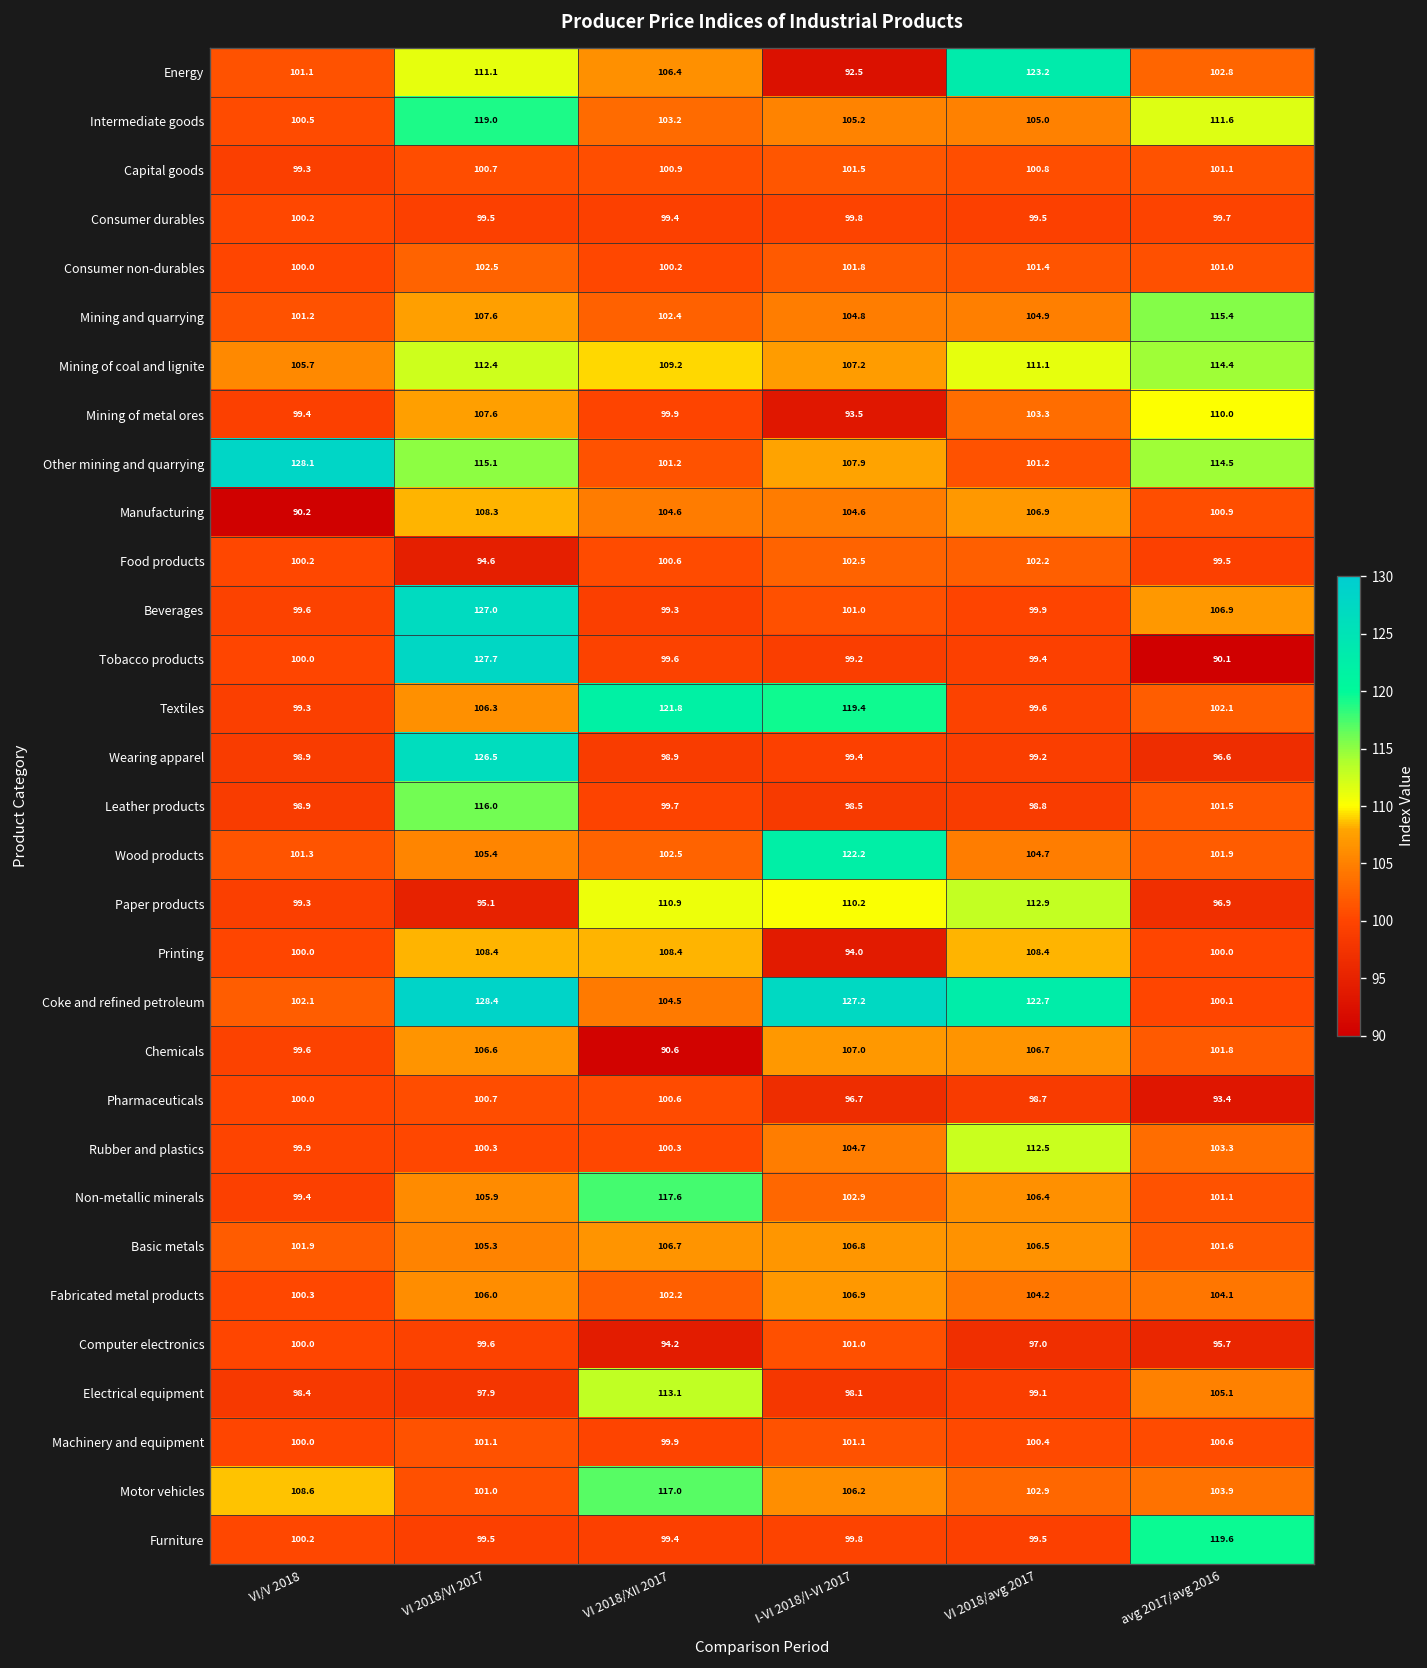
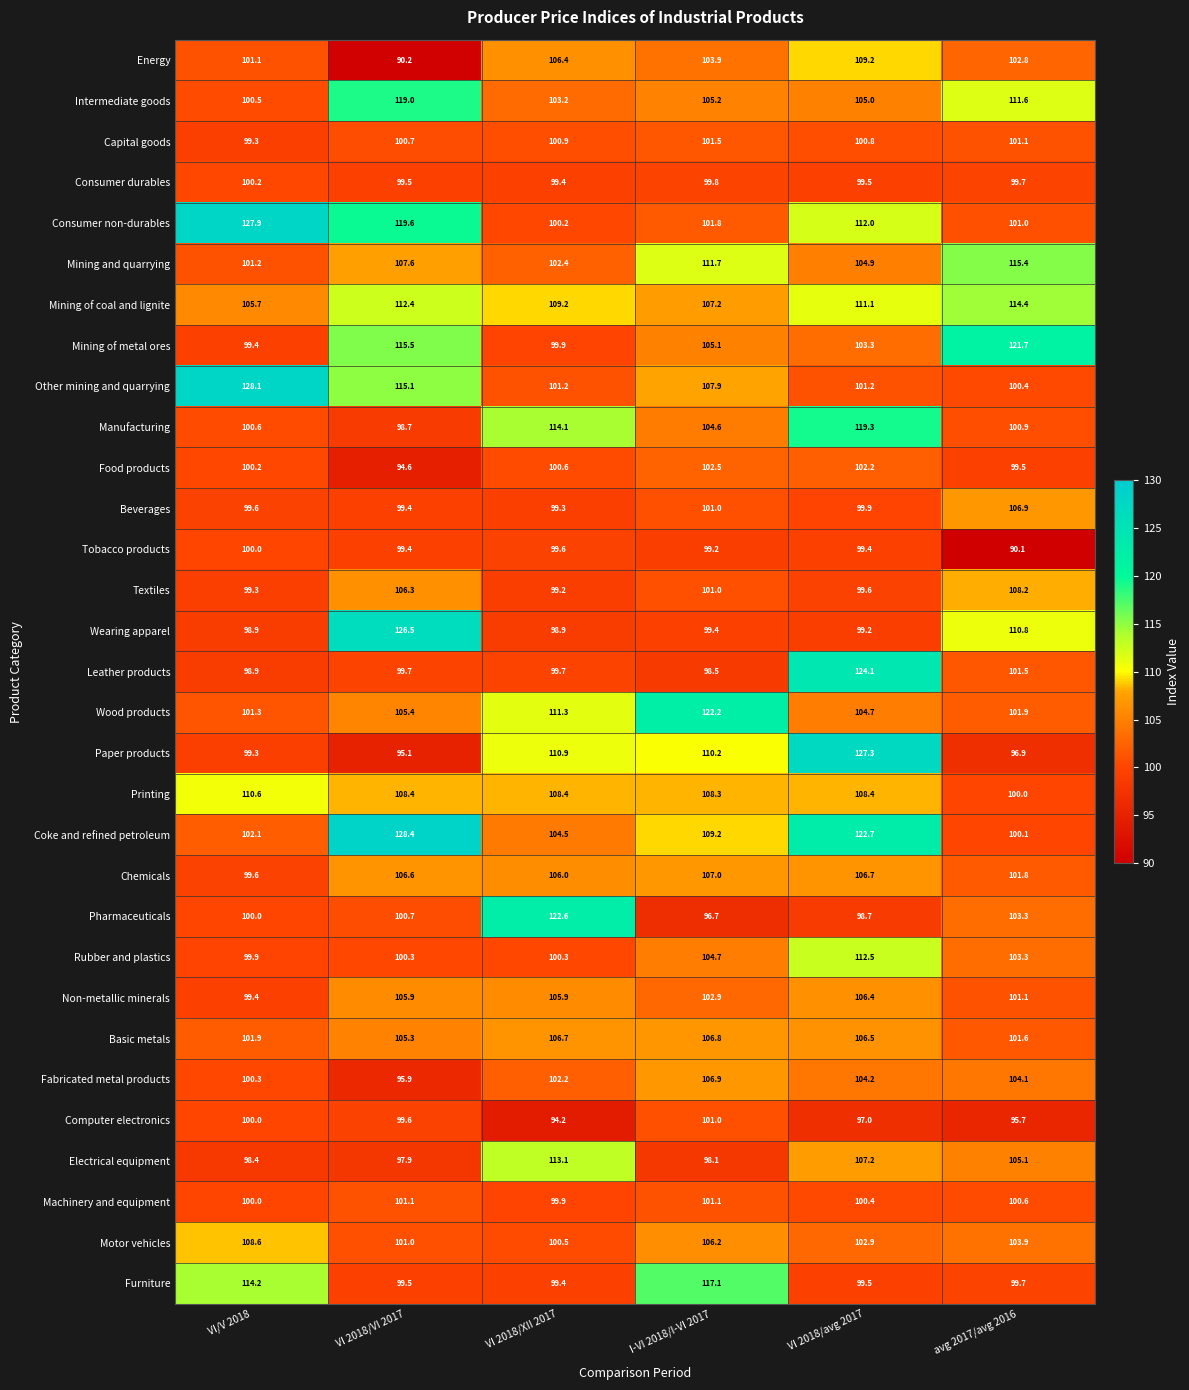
Energy, VI 2018/VI 2017: 111.1 -> 90.2
Energy, I-VI 2018/I-VI 2017: 92.5 -> 103.9
Energy, VI 2018/avg 2017: 123.2 -> 109.2
Consumer non-durables, VI/V 2018: 100.0 -> 127.9
Consumer non-durables, VI 2018/VI 2017: 102.5 -> 119.6
Consumer non-durables, VI 2018/avg 2017: 101.4 -> 112.0
Mining and quarrying, I-VI 2018/I-VI 2017: 104.8 -> 111.7
Mining of metal ores, VI 2018/VI 2017: 107.6 -> 115.5
Mining of metal ores, I-VI 2018/I-VI 2017: 93.5 -> 105.1
Mining of metal ores, avg 2017/avg 2016: 110.0 -> 121.7
Other mining and quarrying, avg 2017/avg 2016: 114.5 -> 100.4
Manufacturing, VI/V 2018: 90.2 -> 100.6
Manufacturing, VI 2018/VI 2017: 108.3 -> 98.7
Manufacturing, VI 2018/XII 2017: 104.6 -> 114.1
Manufacturing, VI 2018/avg 2017: 106.9 -> 119.3
Beverages, VI 2018/VI 2017: 127.0 -> 99.4
Tobacco products, VI 2018/VI 2017: 127.7 -> 99.4
Textiles, VI 2018/XII 2017: 121.8 -> 99.2
Textiles, I-VI 2018/I-VI 2017: 119.4 -> 101.0
Textiles, avg 2017/avg 2016: 102.1 -> 108.2
Wearing apparel, avg 2017/avg 2016: 96.6 -> 110.8
Leather products, VI 2018/VI 2017: 116.0 -> 99.7
Leather products, VI 2018/avg 2017: 98.8 -> 124.1
Wood products, VI 2018/XII 2017: 102.5 -> 111.3
Paper products, VI 2018/avg 2017: 112.9 -> 127.3
Printing, VI/V 2018: 100.0 -> 110.6
Printing, I-VI 2018/I-VI 2017: 94.0 -> 108.3
Coke and refined petroleum, I-VI 2018/I-VI 2017: 127.2 -> 109.2
Chemicals, VI 2018/XII 2017: 90.6 -> 106.0
Pharmaceuticals, VI 2018/XII 2017: 100.6 -> 122.6
Pharmaceuticals, avg 2017/avg 2016: 93.4 -> 103.3
Non-metallic minerals, VI 2018/XII 2017: 117.6 -> 105.9
Fabricated metal products, VI 2018/VI 2017: 106.0 -> 95.9
Electrical equipment, VI 2018/avg 2017: 99.1 -> 107.2
Motor vehicles, VI 2018/XII 2017: 117.0 -> 100.5
Furniture, VI/V 2018: 100.2 -> 114.2
Furniture, I-VI 2018/I-VI 2017: 99.8 -> 117.1
Furniture, avg 2017/avg 2016: 119.6 -> 99.7
